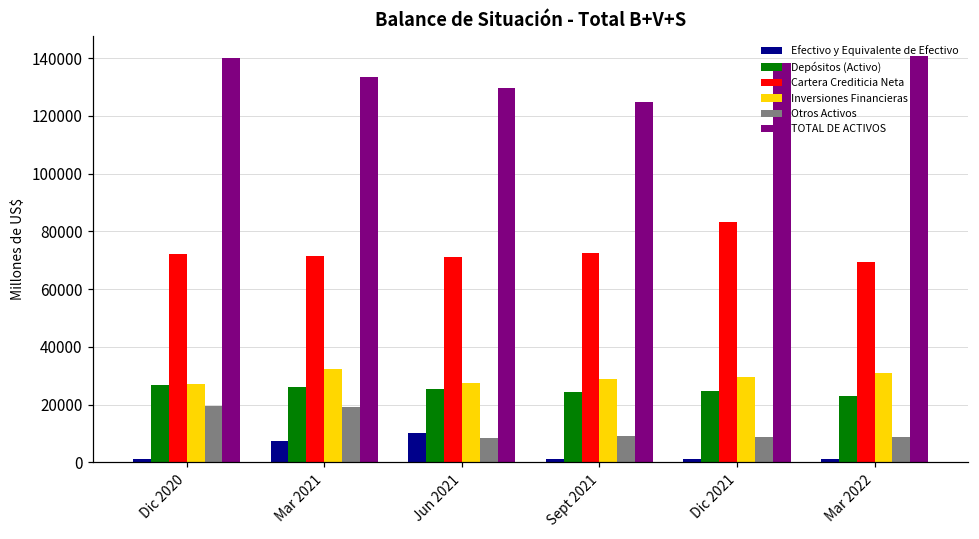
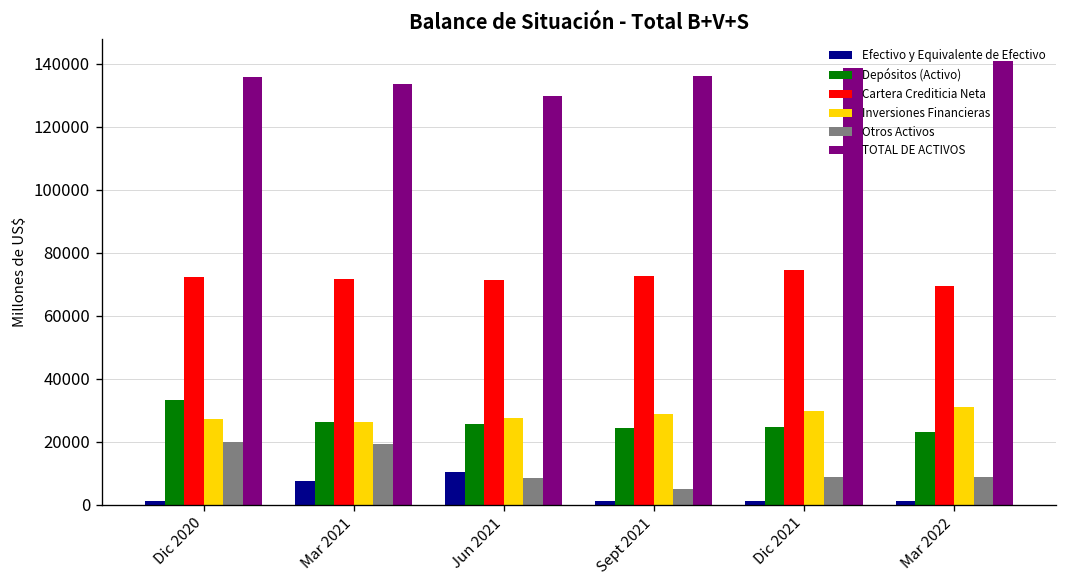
Depósitos (Activo), Dic 2020: 27000 -> 33000
TOTAL DE ACTIVOS, Dic 2020: 140000 -> 136000
Inversiones Financieras, Mar 2021: 32000 -> 26000
Otros Activos, Sept 2021: 9000 -> 5000
TOTAL DE ACTIVOS, Sept 2021: 125000 -> 136000
Cartera Crediticia Neta, Dic 2021: 83000 -> 74000
